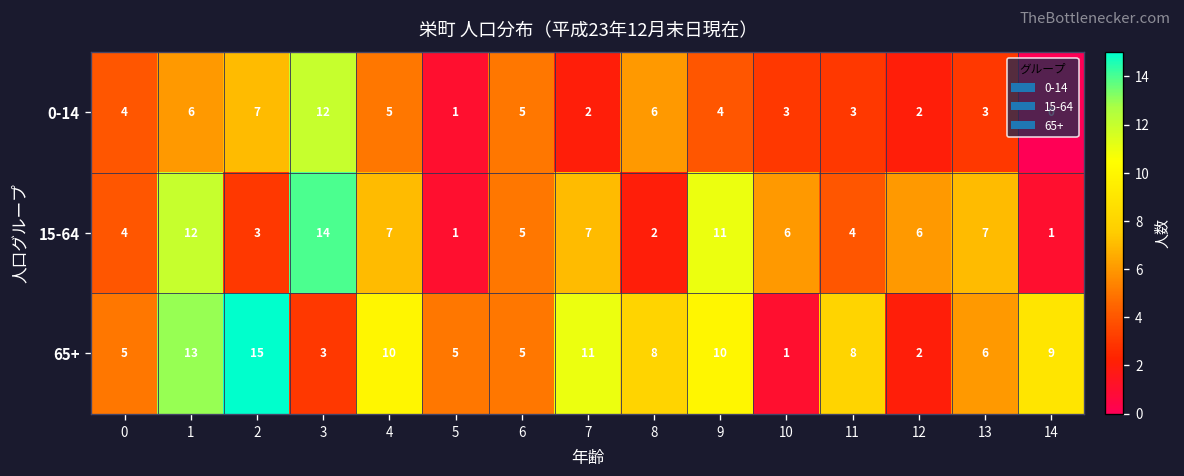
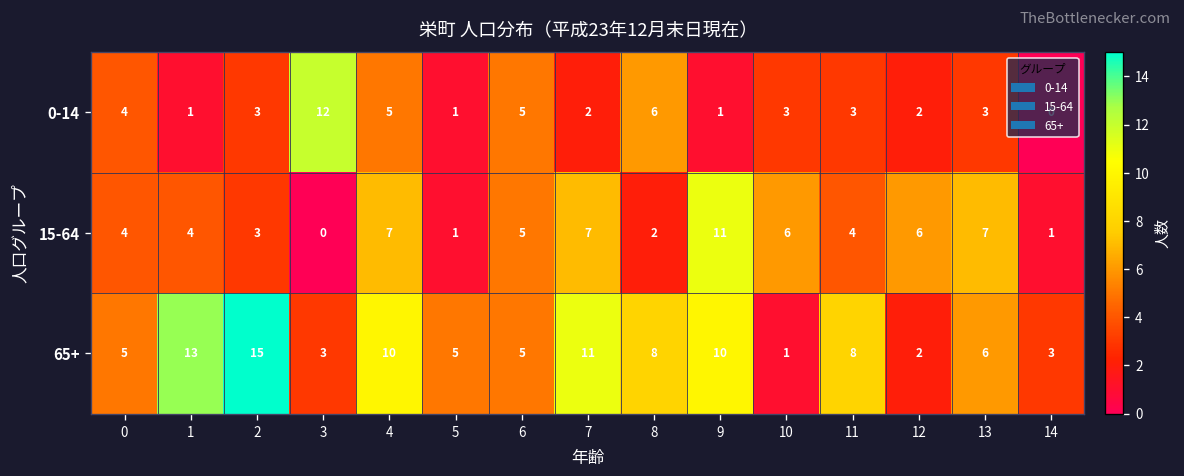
0-14, 1: 6 -> 1
0-14, 2: 7 -> 3
0-14, 9: 4 -> 1
15-64, 1: 12 -> 4
15-64, 3: 14 -> 0
65+, 14: 9 -> 3
